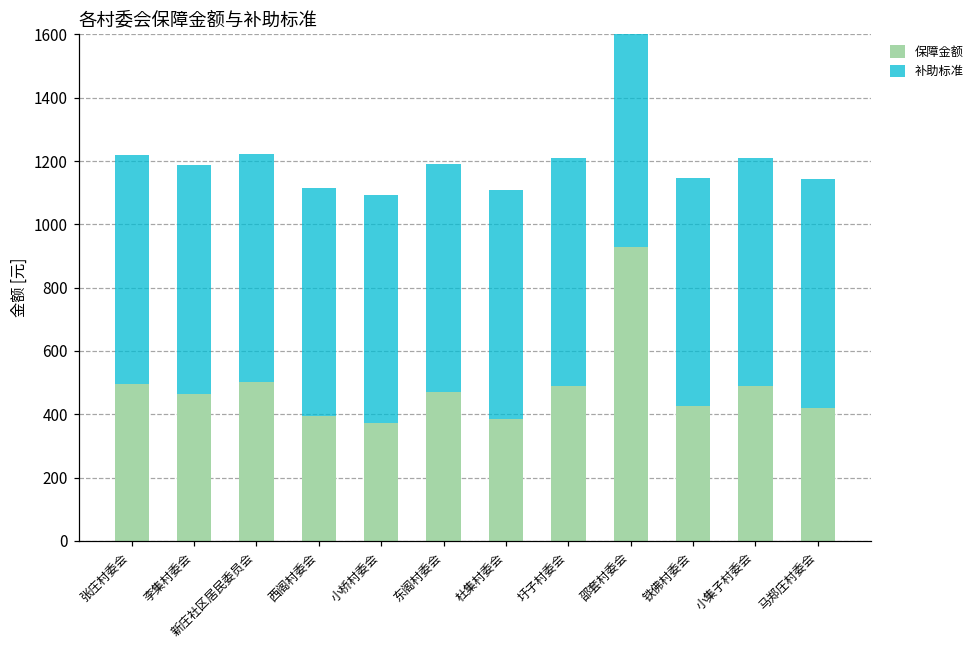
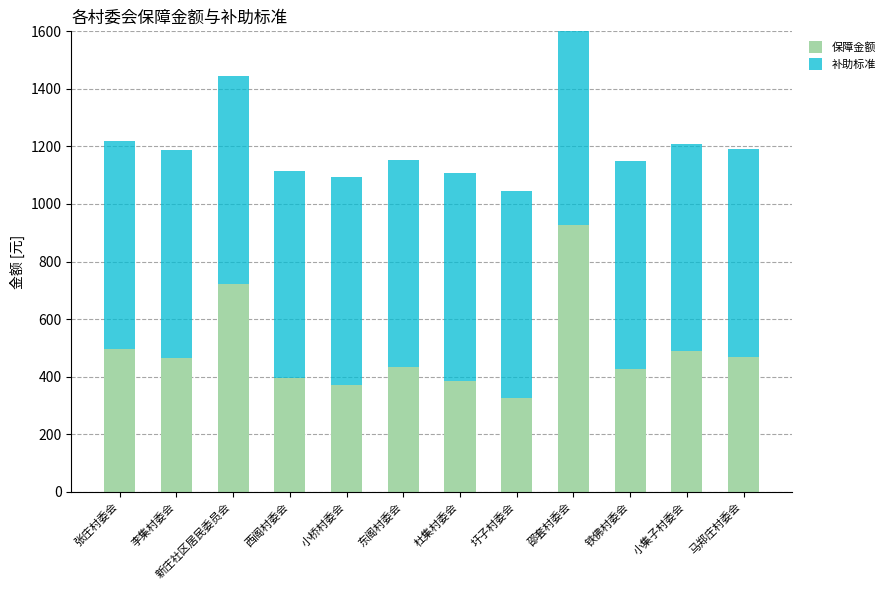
保障金额, 新庄社区居民委员会: 500 -> 720
保障金额, 东阁村委会: 470 -> 430
保障金额, 圩子村委会: 490 -> 320
保障金额, 马郑庄村委会: 420 -> 470
